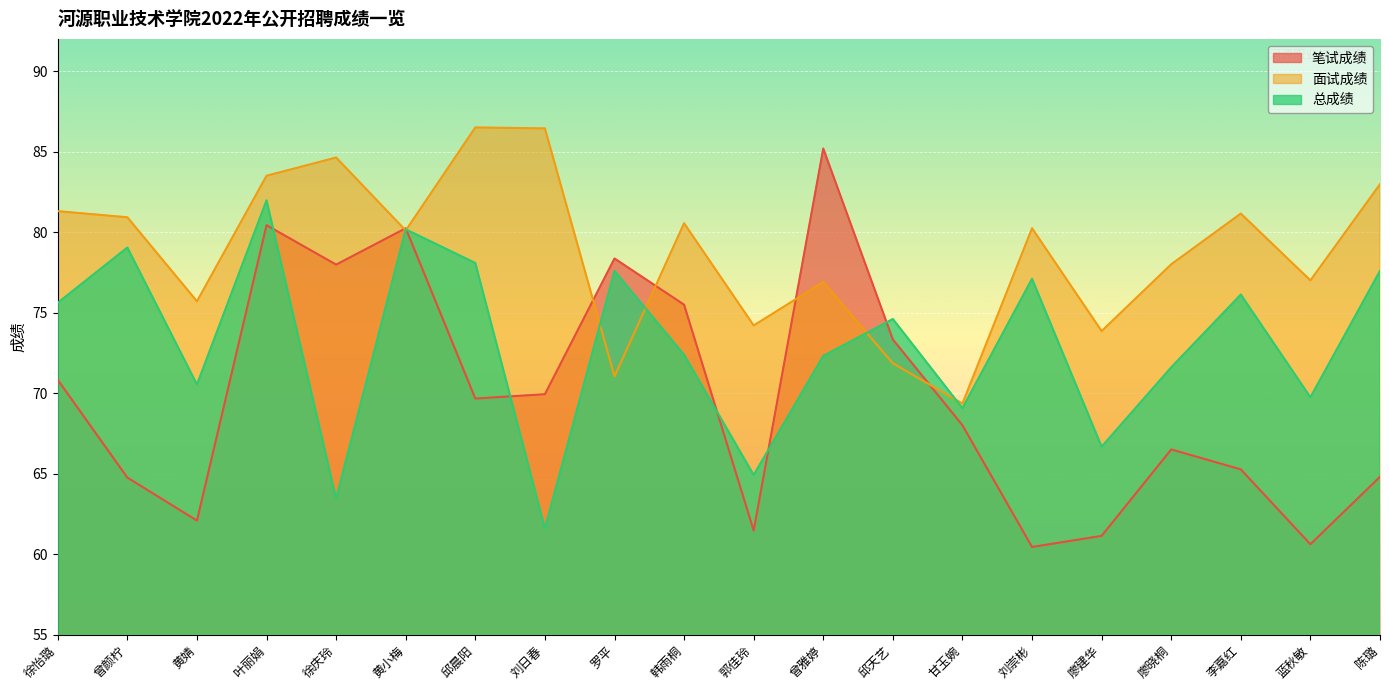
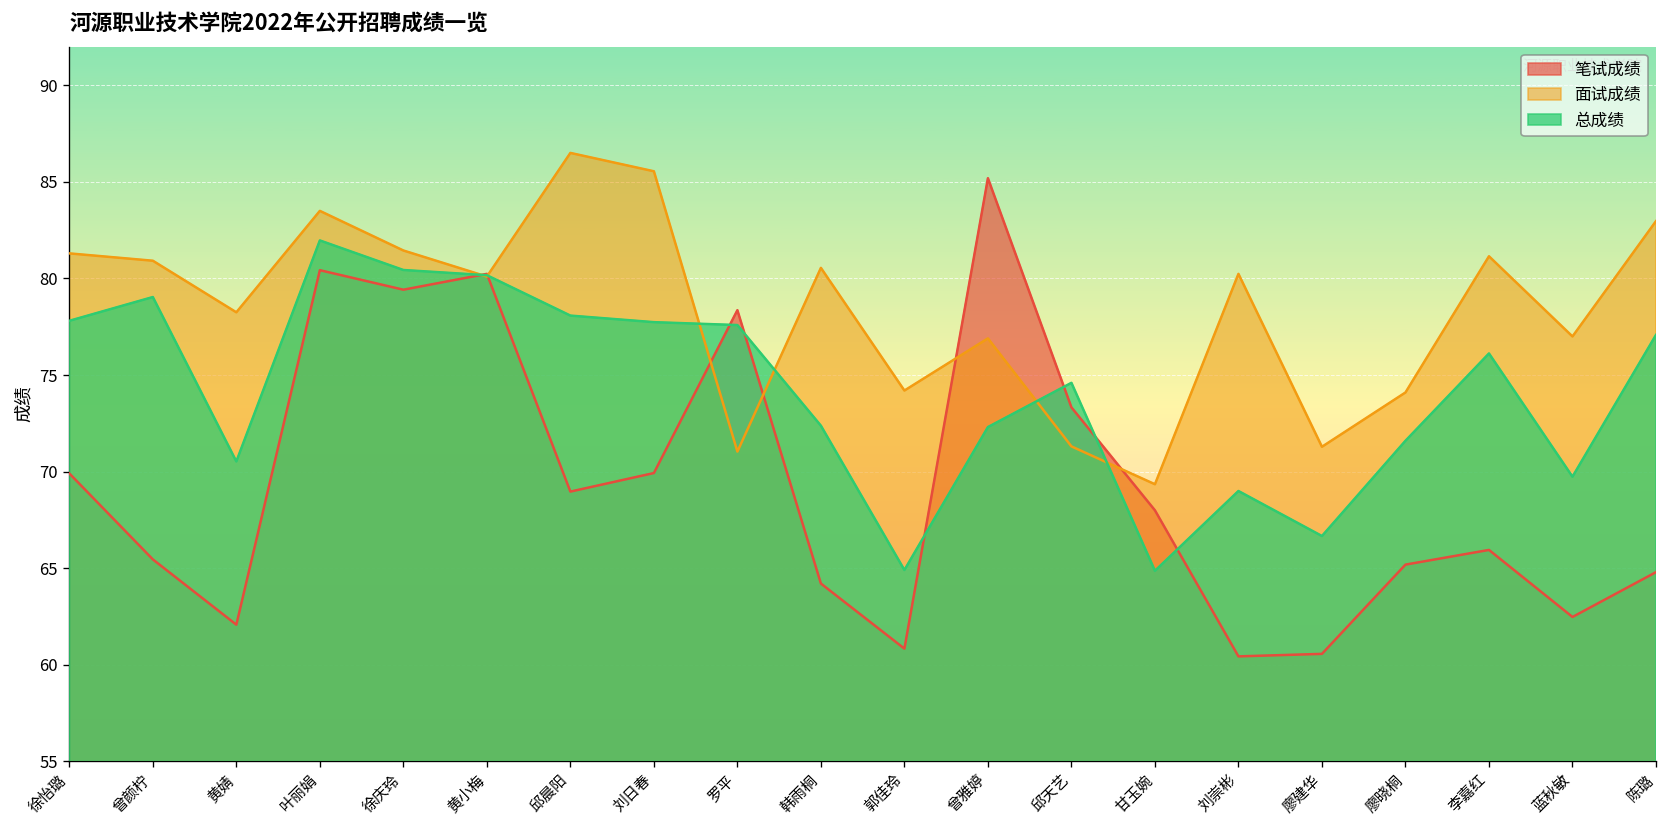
笔试成绩, 徐怡璐: 70.8 -> 69.9
总成绩, 徐怡璐: 75.6 -> 77.8
笔试成绩, 曾颜柠: 64.8 -> 65.5
面试成绩, 黄婧: 75.7 -> 78.3
笔试成绩, 徐庆玲: 78.0 -> 79.4
面试成绩, 徐庆玲: 84.6 -> 81.5
总成绩, 徐庆玲: 63.5 -> 80.4
笔试成绩, 邱晨阳: 69.7 -> 69.0
面试成绩, 刘日春: 86.4 -> 85.6
总成绩, 刘日春: 61.6 -> 77.7
笔试成绩, 韩雨桐: 75.5 -> 64.2
笔试成绩, 郭佳玲: 61.5 -> 60.8
面试成绩, 邱天艺: 71.9 -> 71.3
总成绩, 甘玉婉: 69.1 -> 64.9
总成绩, 刘崇彬: 77.1 -> 69.0
笔试成绩, 廖建华: 61.1 -> 60.6
面试成绩, 廖建华: 73.9 -> 71.3
笔试成绩, 廖晓桐: 66.5 -> 65.2
面试成绩, 廖晓桐: 78.0 -> 74.1
笔试成绩, 李嘉红: 65.3 -> 66.0
笔试成绩, 蓝秋敏: 60.6 -> 62.5
总成绩, 陈璐: 77.6 -> 77.1
